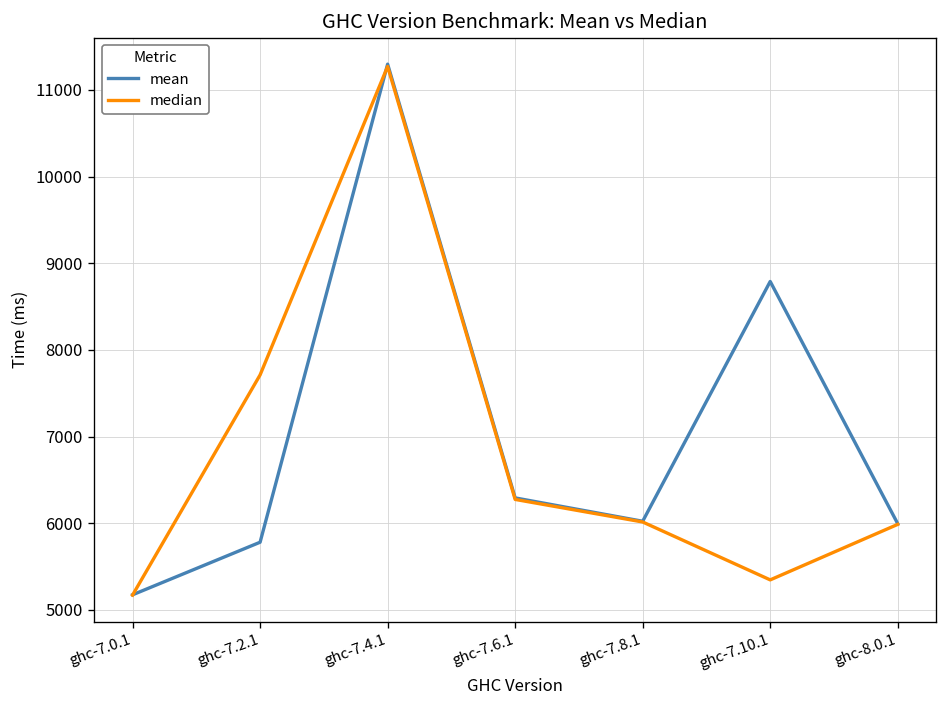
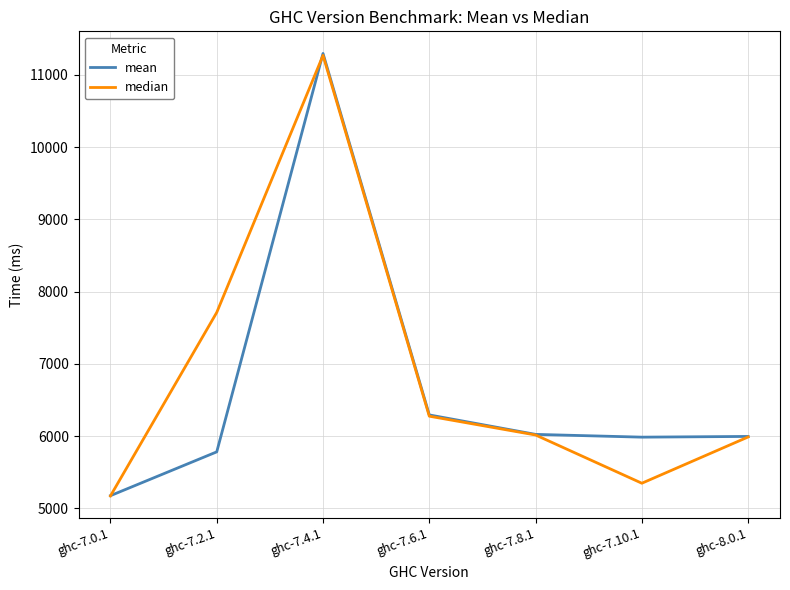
mean, ghc-7.10.1: 8800 -> 6000
